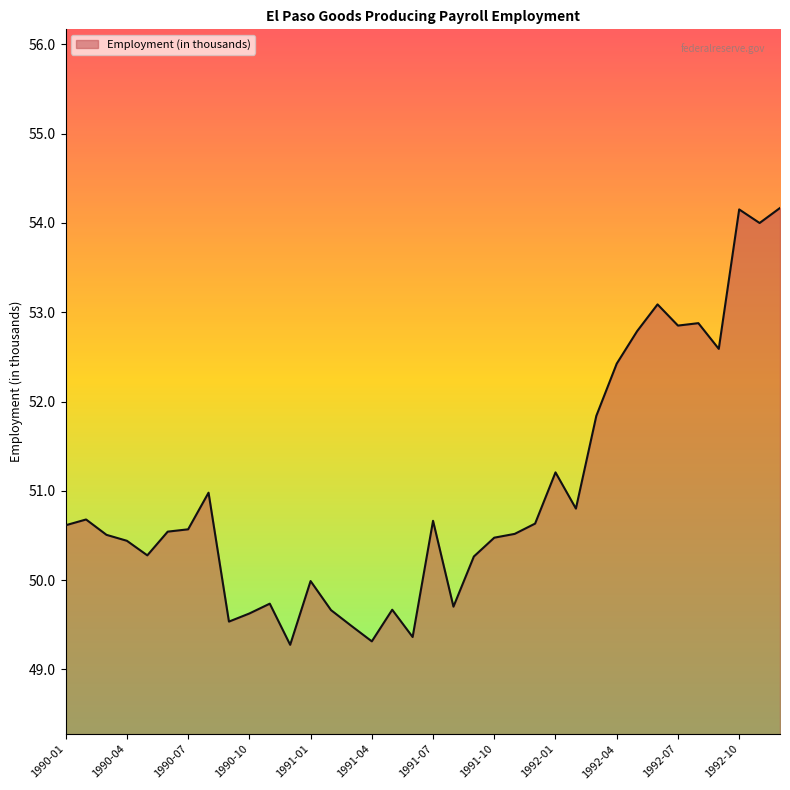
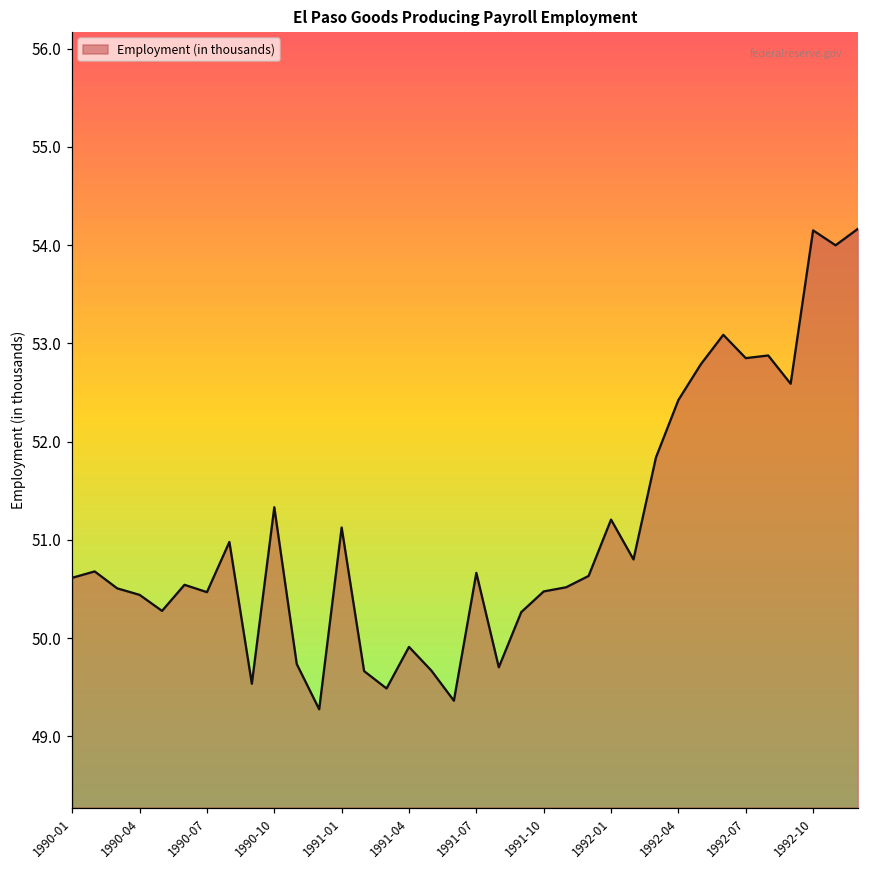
1990-07: 50.6 -> 50.5
1990-10: 49.6 -> 51.3
1991-01: 50.0 -> 51.1
1991-04: 49.3 -> 49.9
